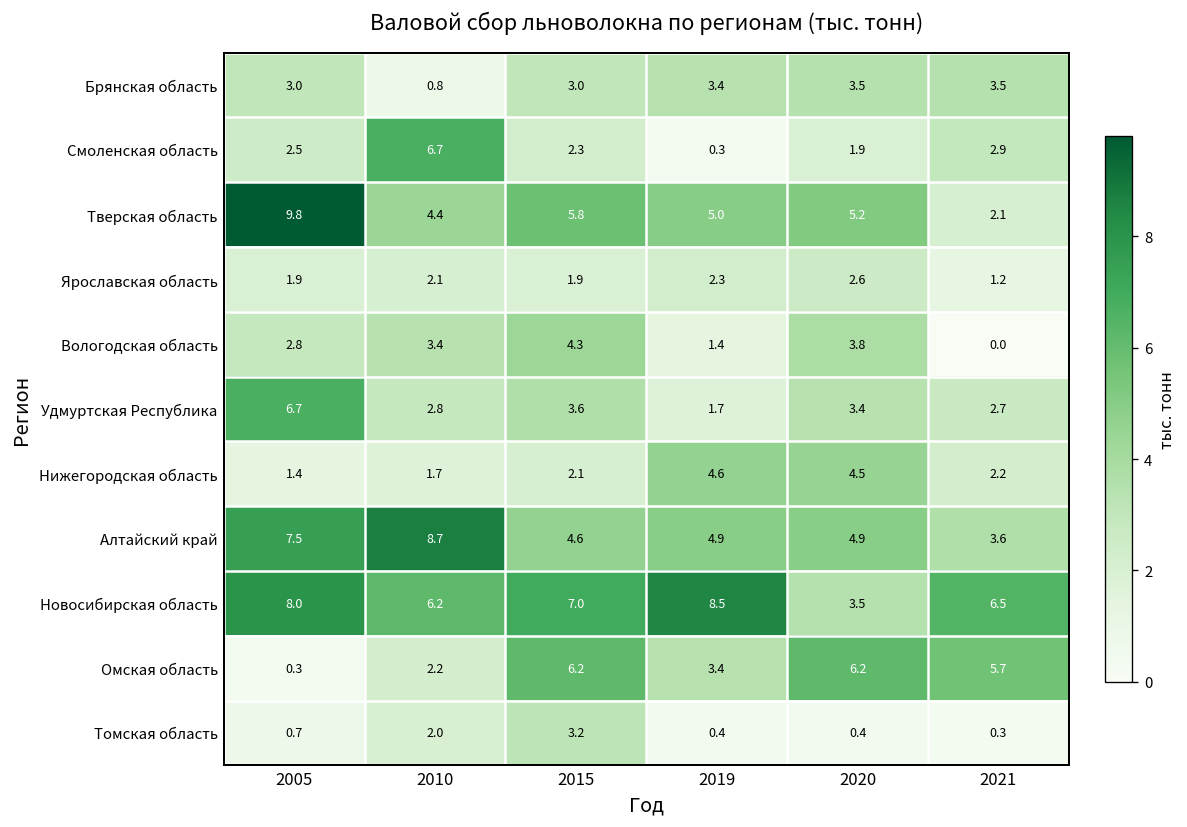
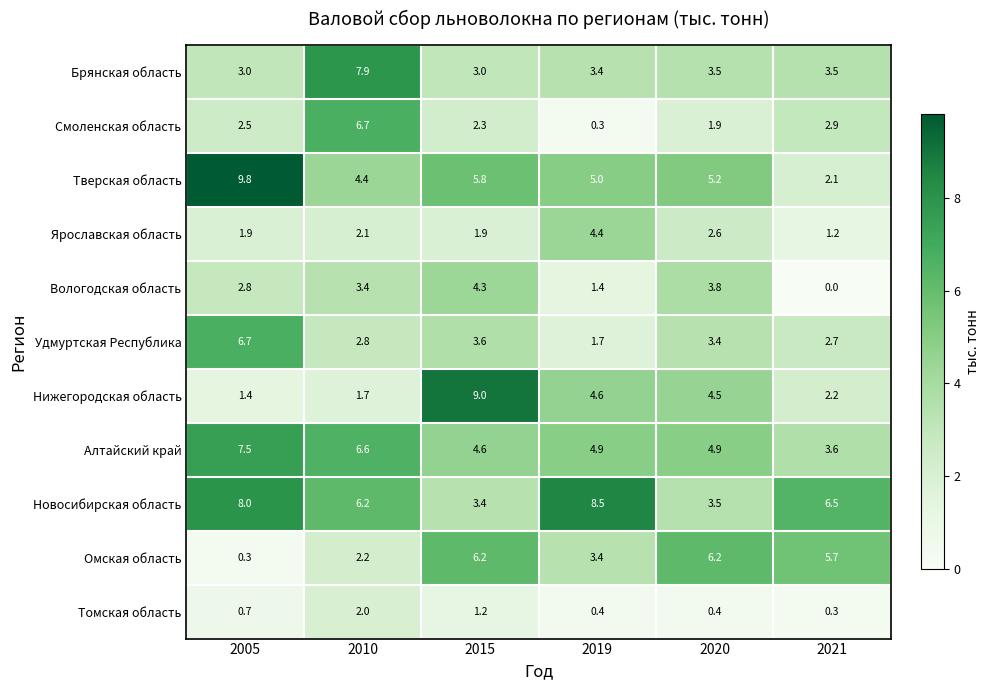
Брянская область, 2010: 0.8 -> 7.9
Ярославская область, 2019: 2.3 -> 4.4
Нижегородская область, 2015: 2.1 -> 9.0
Алтайский край, 2010: 8.7 -> 6.6
Новосибирская область, 2015: 7.0 -> 3.4
Томская область, 2015: 3.2 -> 1.2
